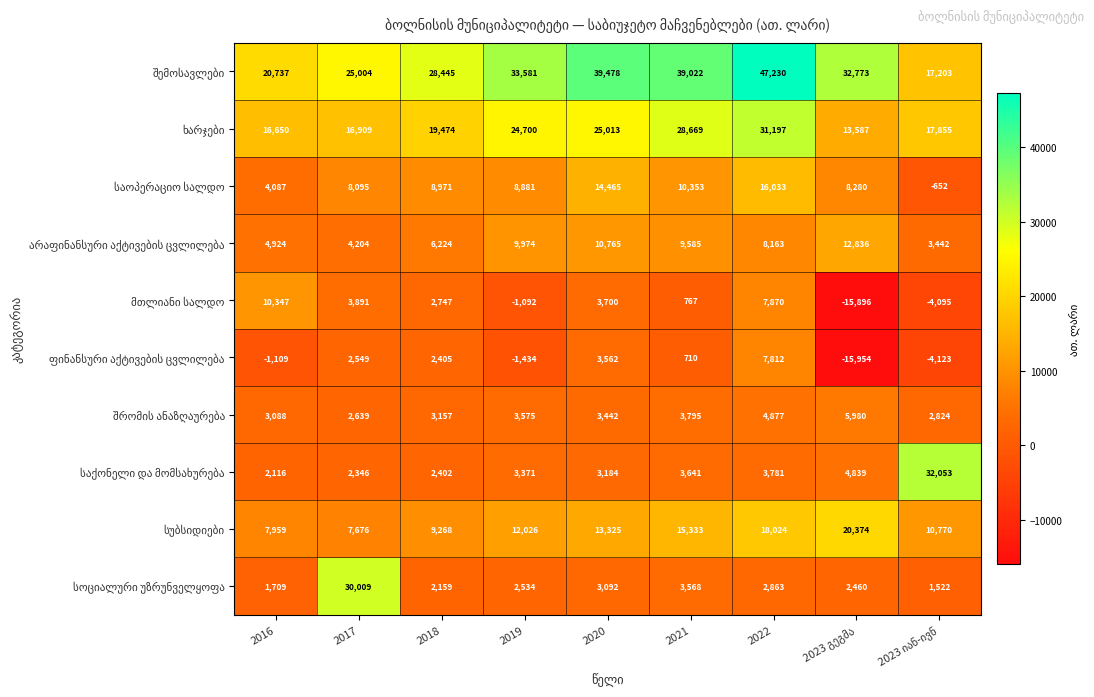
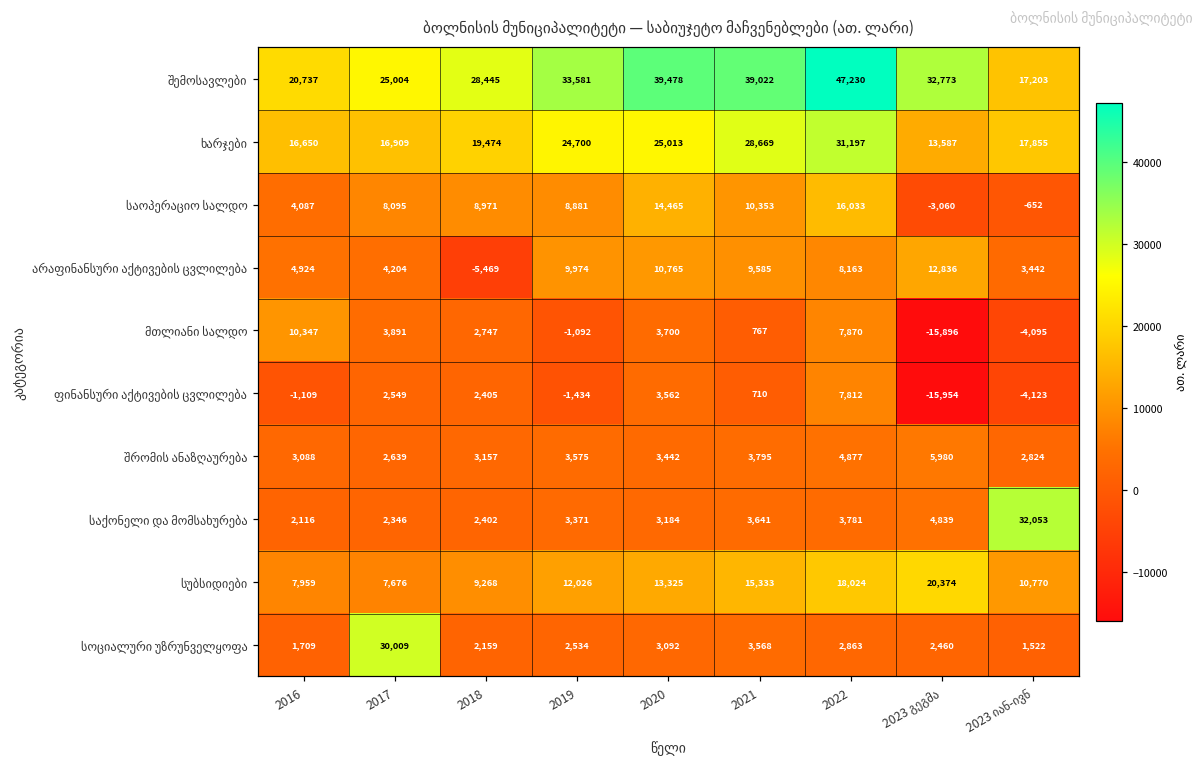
საოპერაციო სალდო, 2023 გეგმა: 8,280 -> -3,060
არაფინანსური აქტივების ცვლილება, 2018: 6,224 -> -5,469
